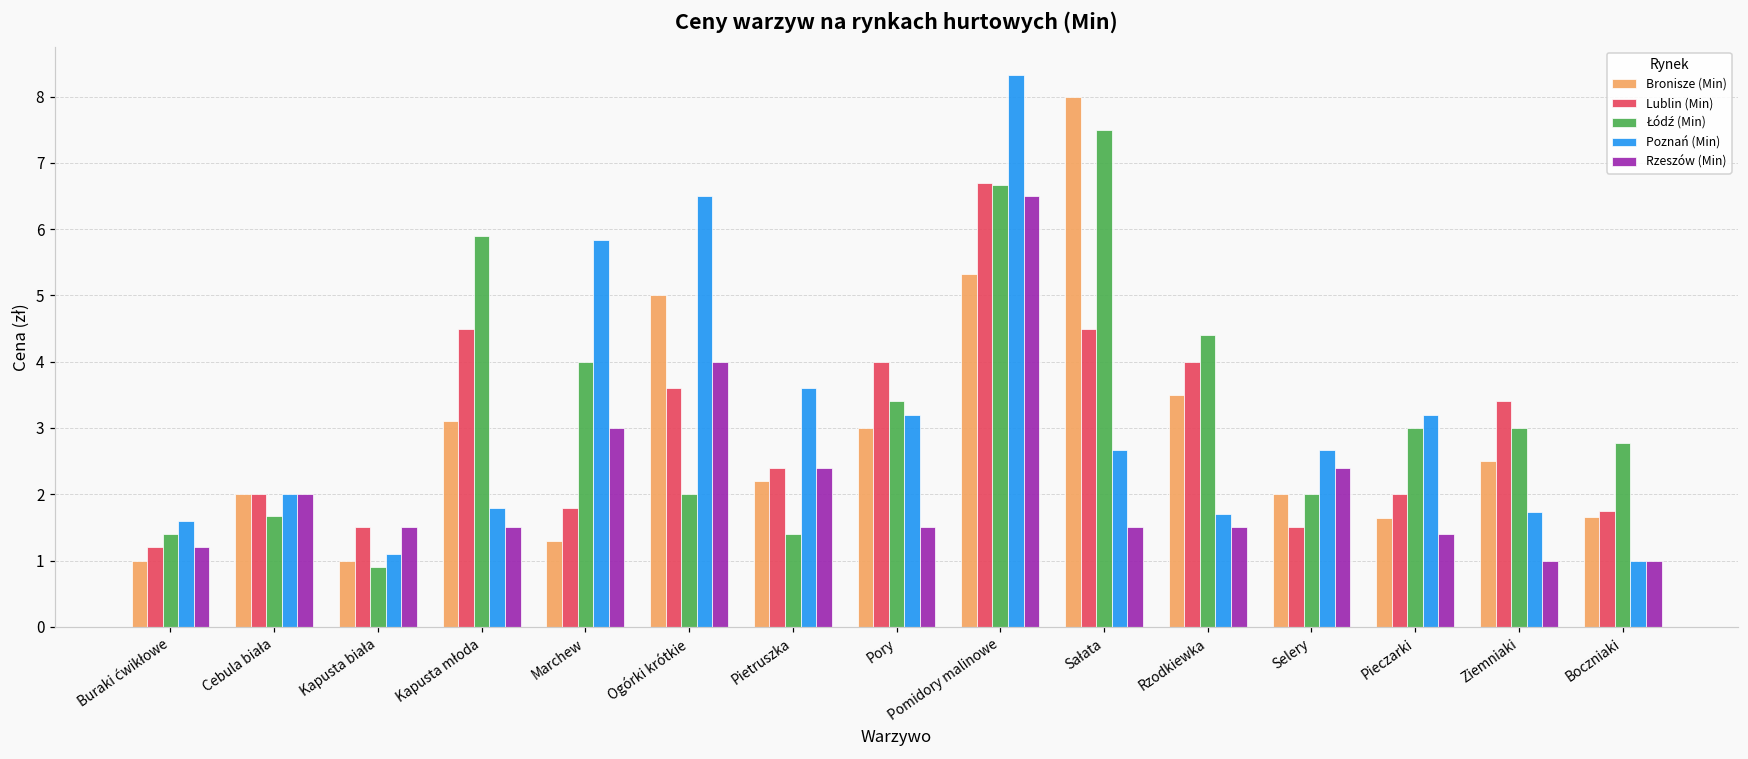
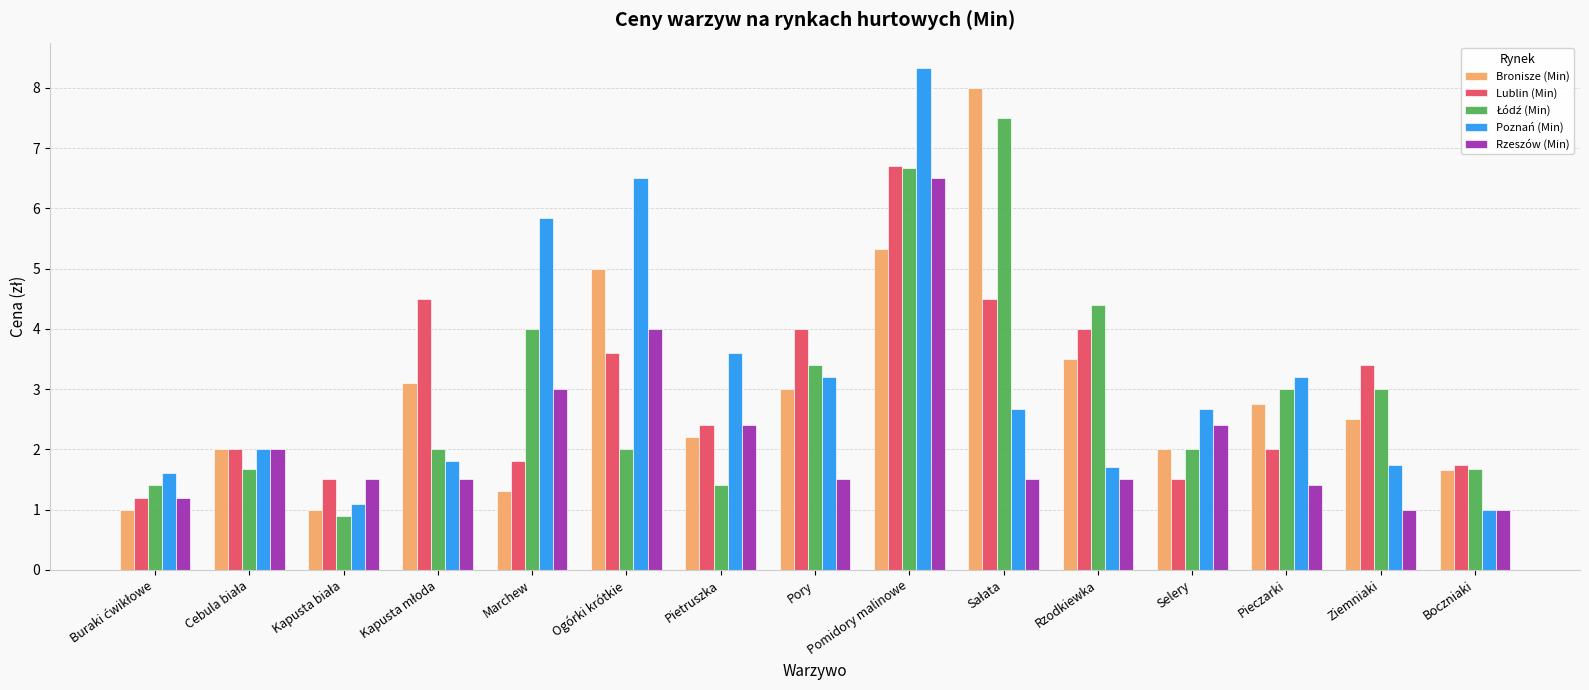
Łódź (Min), Kapusta młoda: 5.9 -> 2.0
Bronisze (Min), Pieczarki: 1.6 -> 2.8
Łódź (Min), Boczniaki: 2.8 -> 1.7
